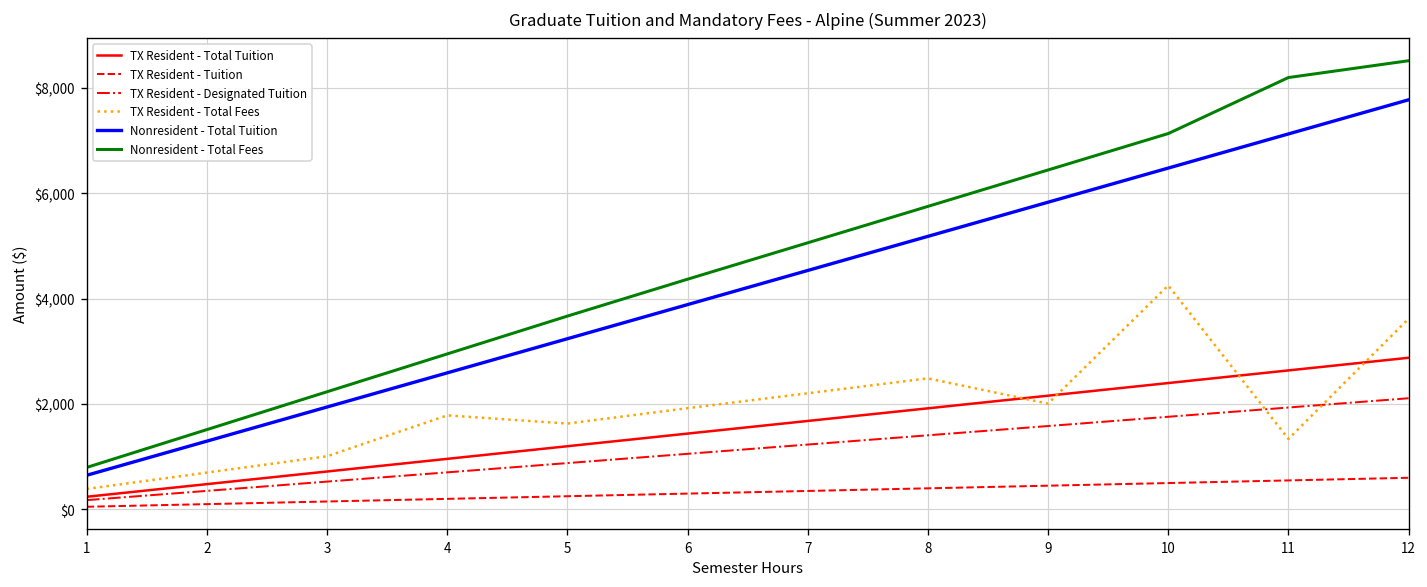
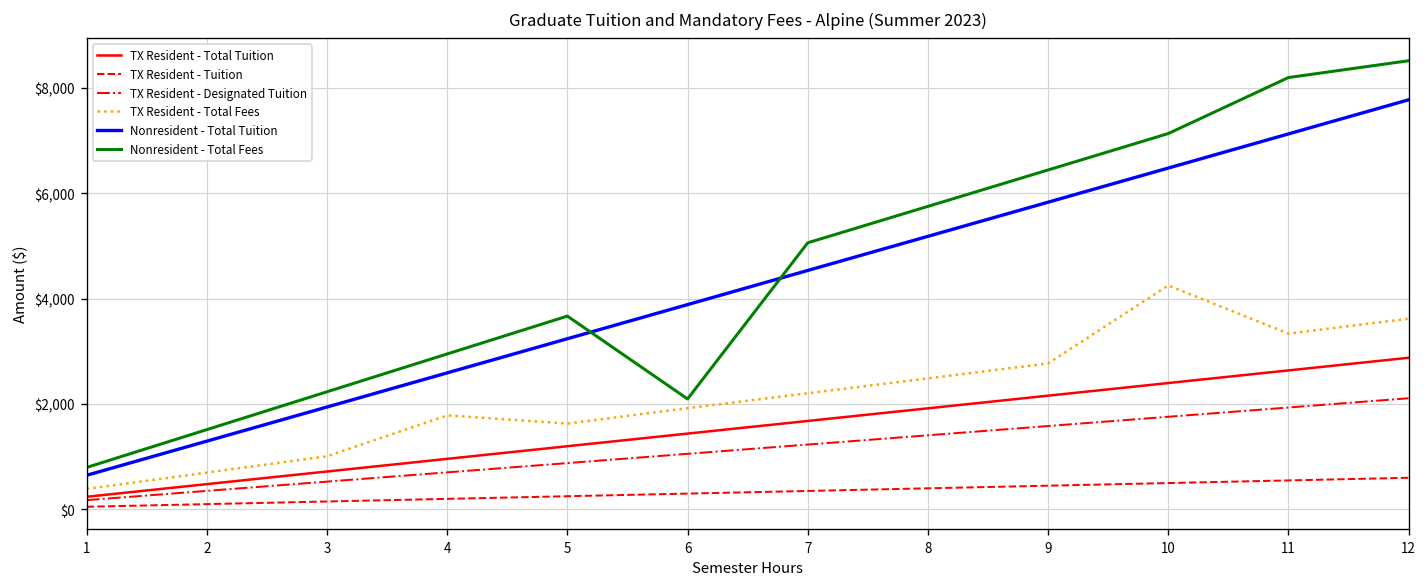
Nonresident - Total Fees, 6: $4,400 -> $2,100
TX Resident - Total Fees, 9: $2,000 -> $2,800
TX Resident - Total Fees, 11: $1,300 -> $3,300
